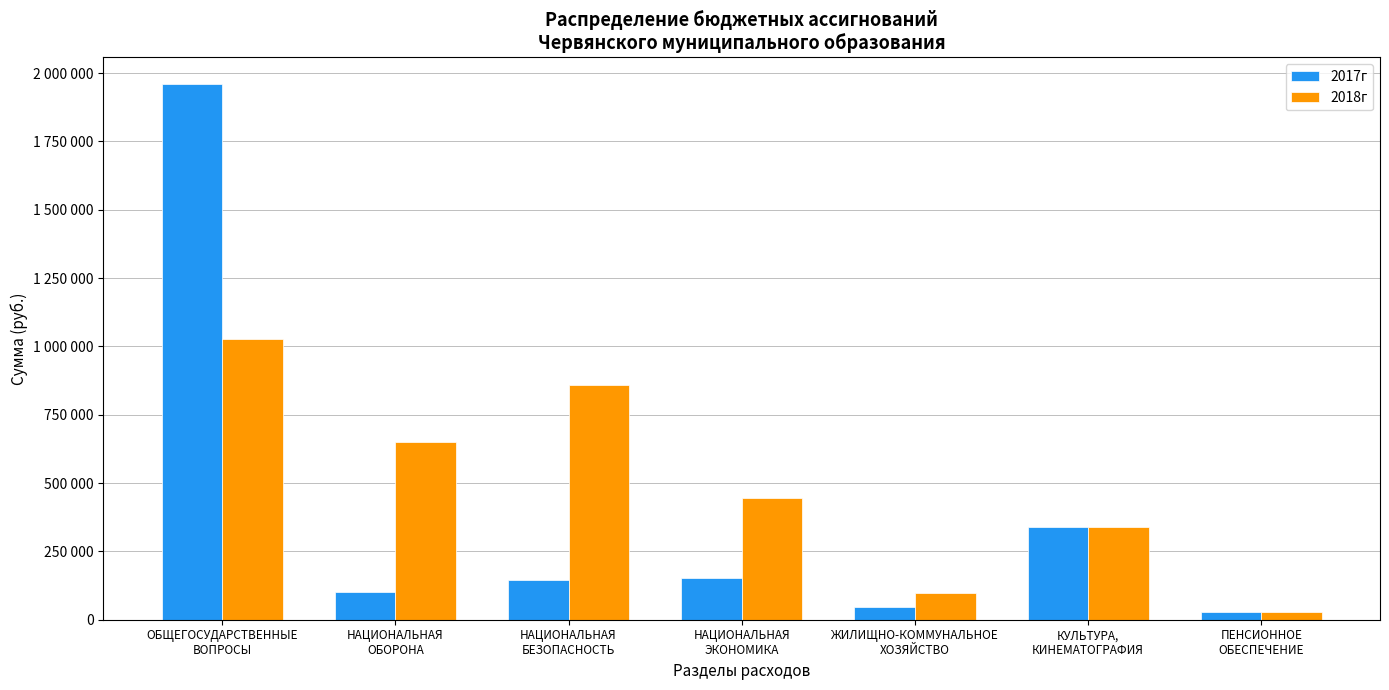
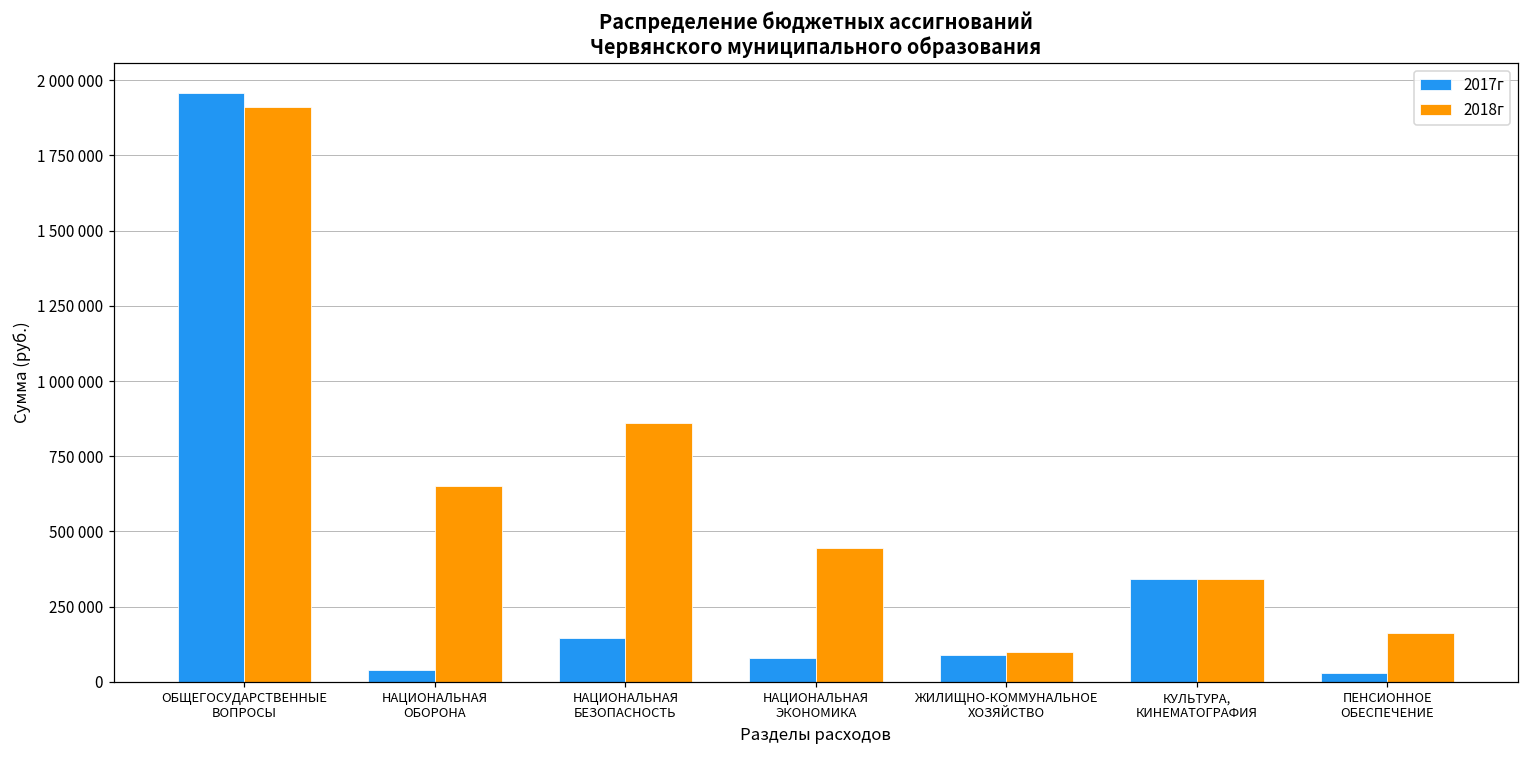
2018г, ОБЩЕГОСУДАРСТВЕННЫЕ ВОПРОСЫ: 1030000 -> 1910000
2017г, НАЦИОНАЛЬНАЯ ОБОРОНА: 100000 -> 40000
2017г, НАЦИОНАЛЬНАЯ ЭКОНОМИКА: 150000 -> 80000
2017г, ЖИЛИЩНО-КОММУНАЛЬНОЕ ХОЗЯЙСТВО: 50000 -> 90000
2018г, ПЕНСИОННОЕ ОБЕСПЕЧЕНИЕ: 30000 -> 160000
